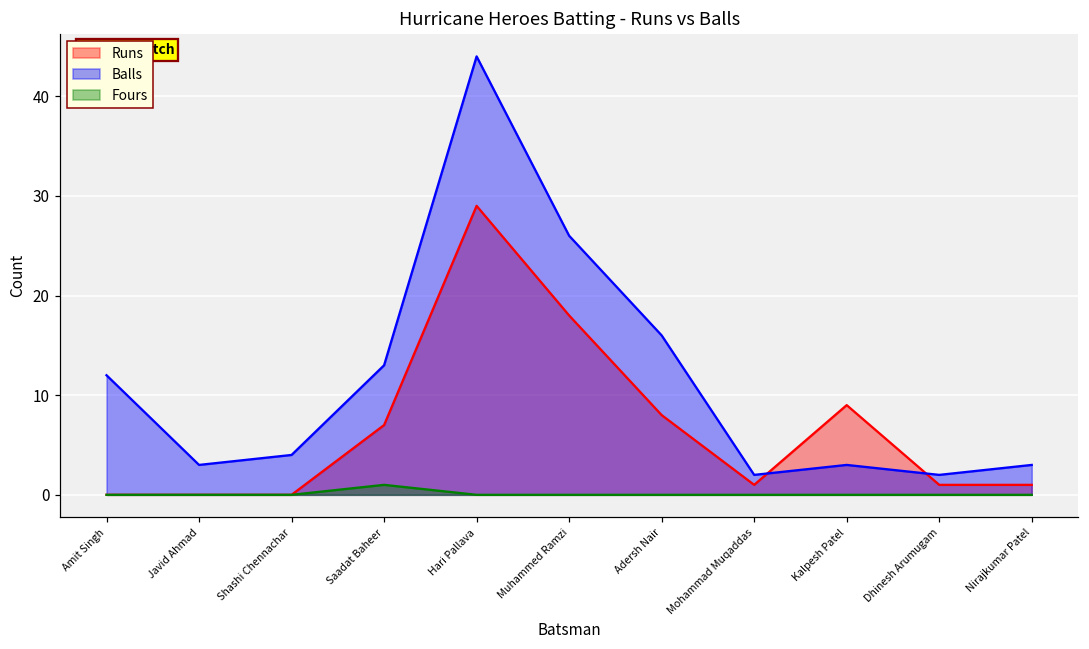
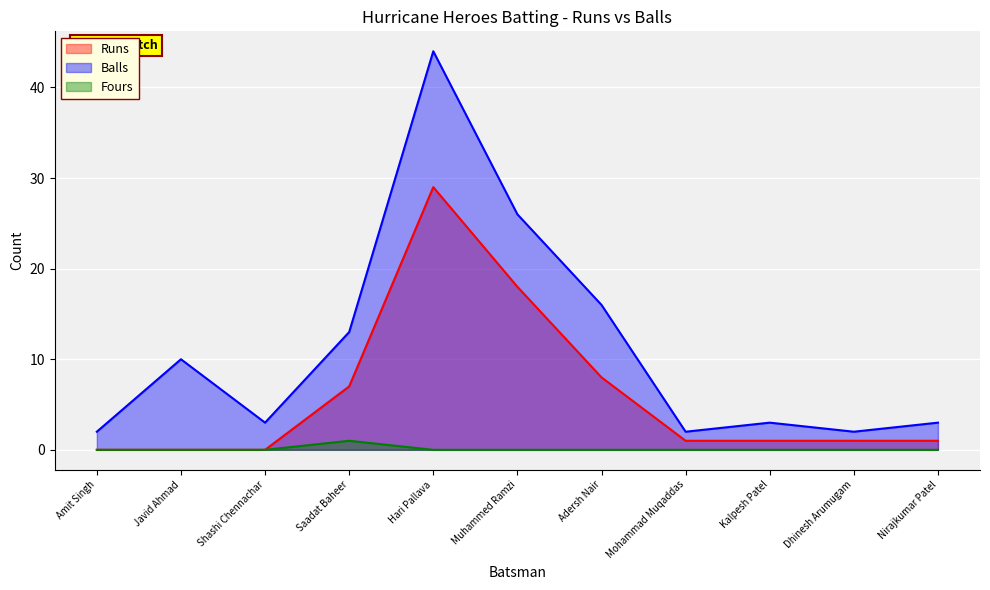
Balls, Amit Singh: 12 -> 2
Balls, Javid Ahmad: 3 -> 10
Balls, Shashi Chennachar: 4 -> 3
Runs, Kalpesh Patel: 9 -> 1
